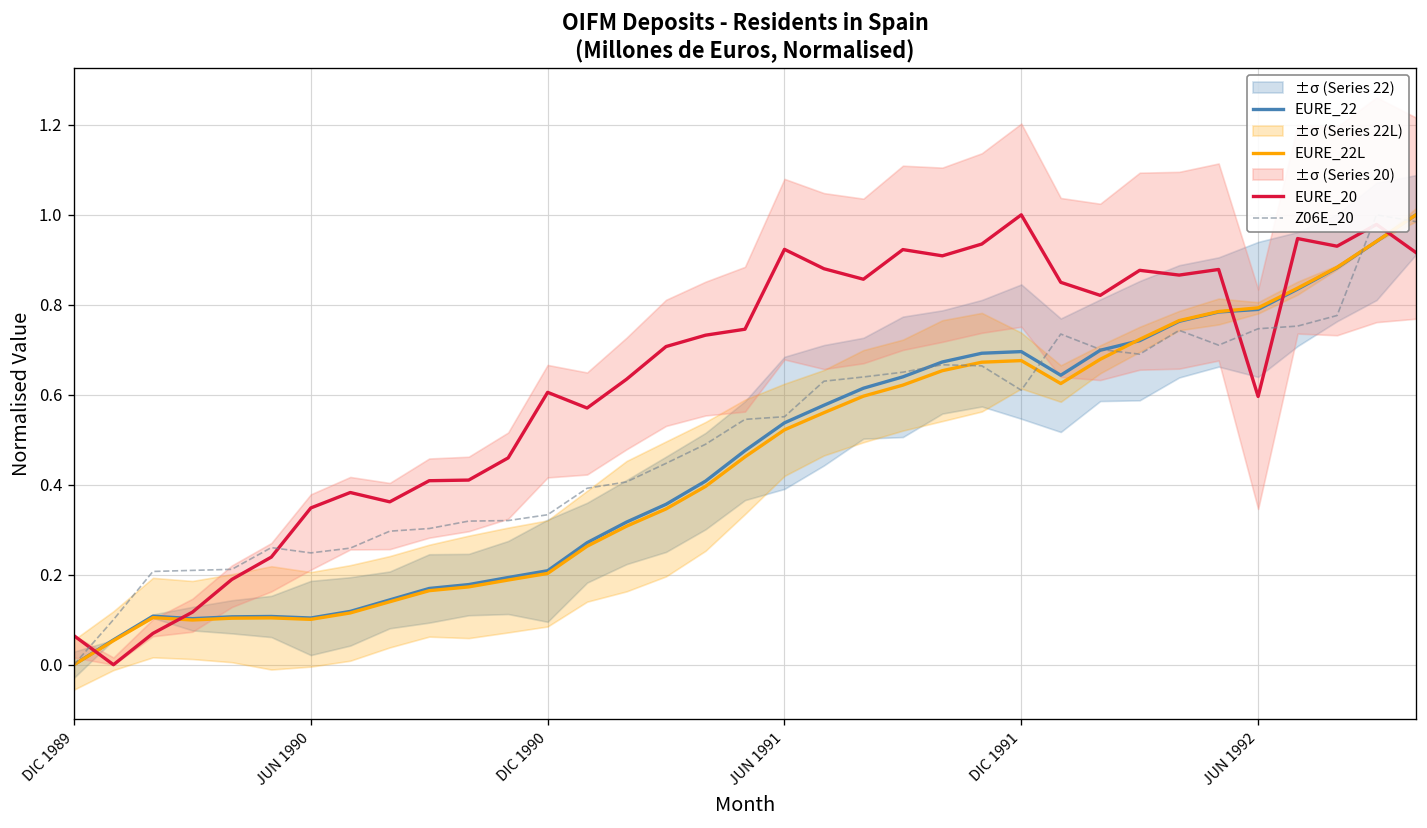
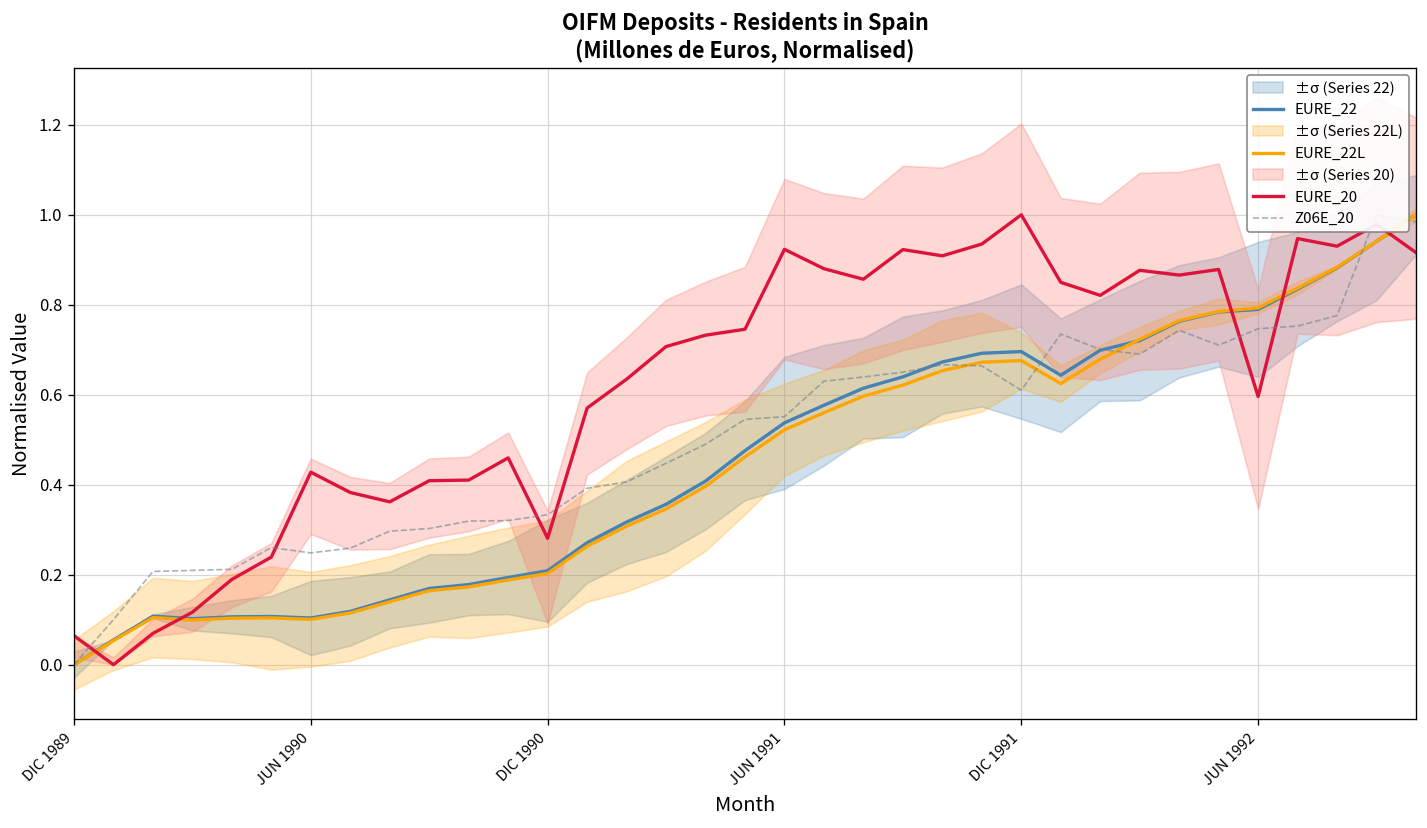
EURE_20, JUN 1990: 0.35 -> 0.43
EURE_20, DIC 1990: 0.61 -> 0.28
